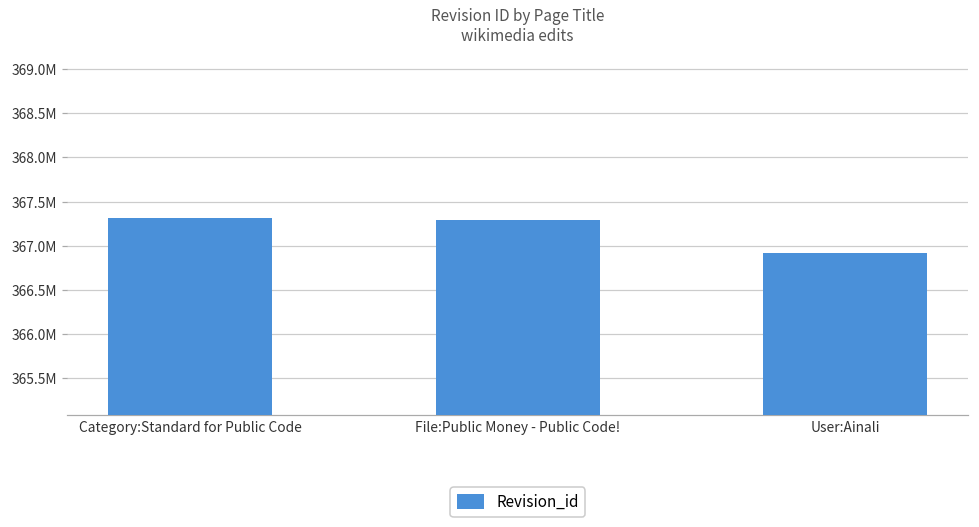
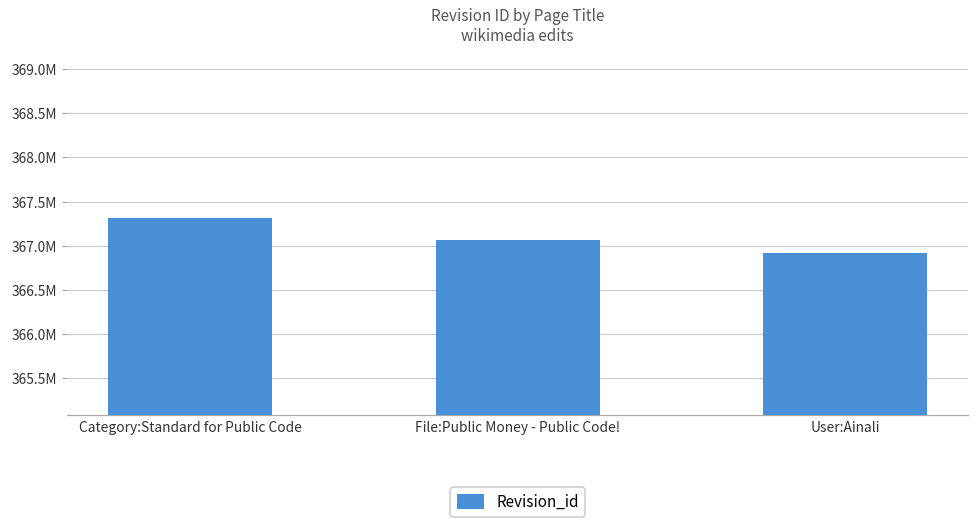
File:Public Money - Public Code!: 367300000 -> 367100000
